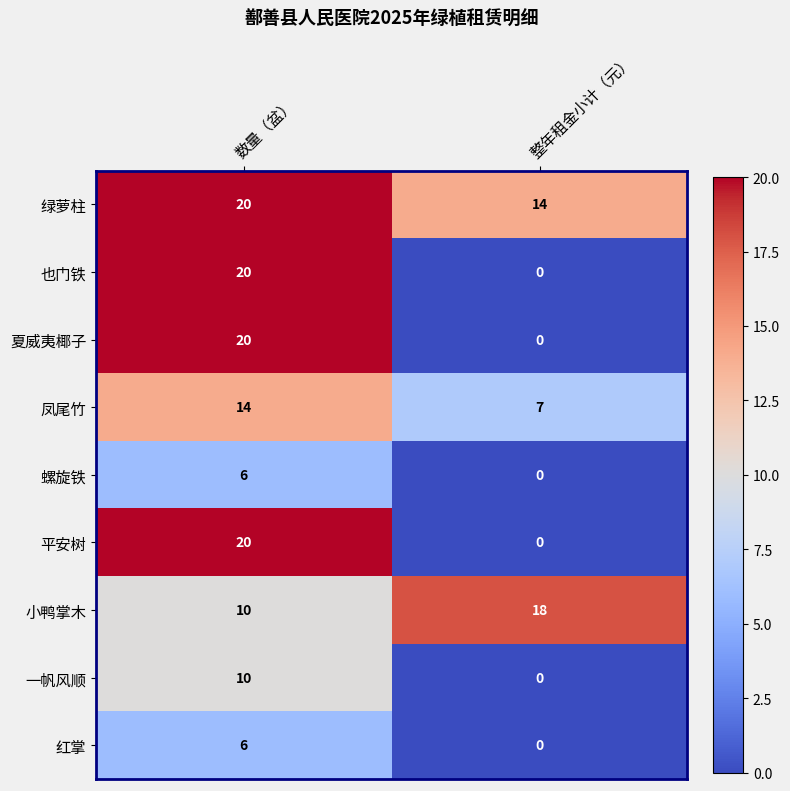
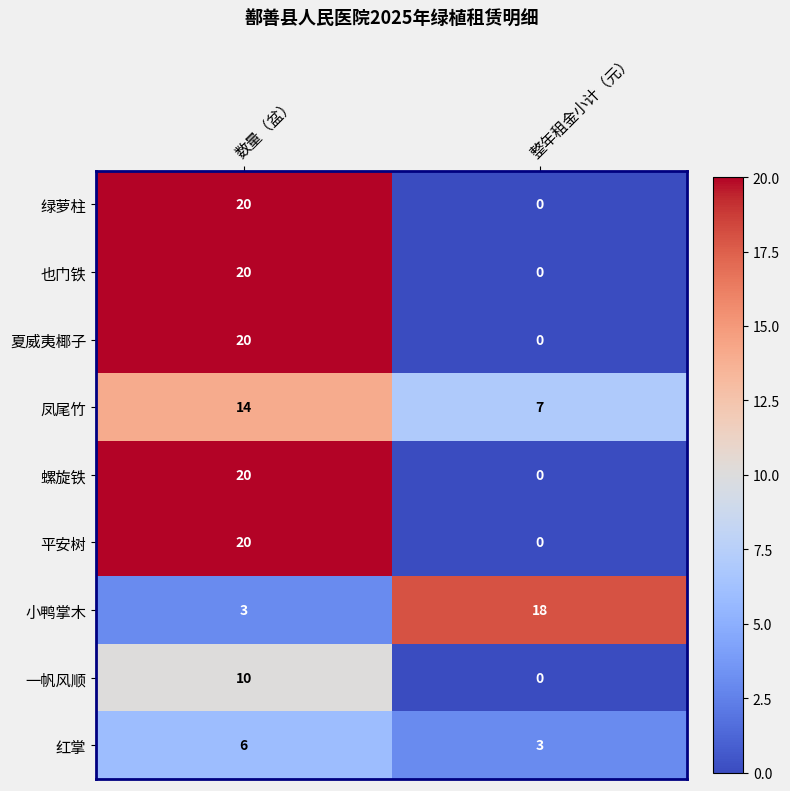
绿萝柱, 整年租金小计（元）: 14 -> 0
螺旋铁, 数量（盆）: 6 -> 20
小鸭掌木, 数量（盆）: 10 -> 3
红掌, 整年租金小计（元）: 0 -> 3
